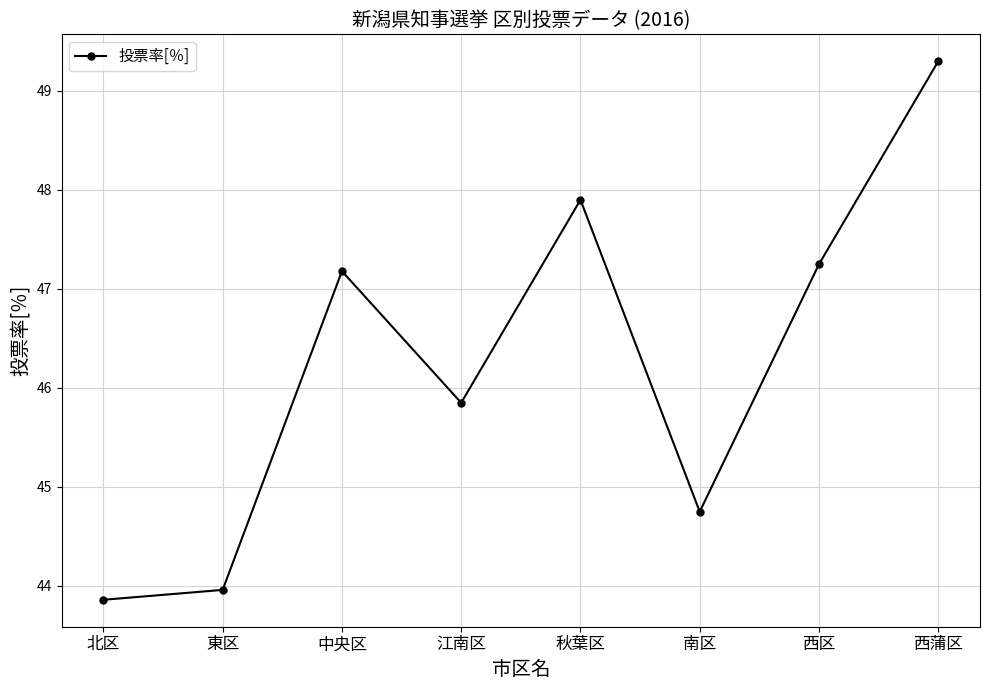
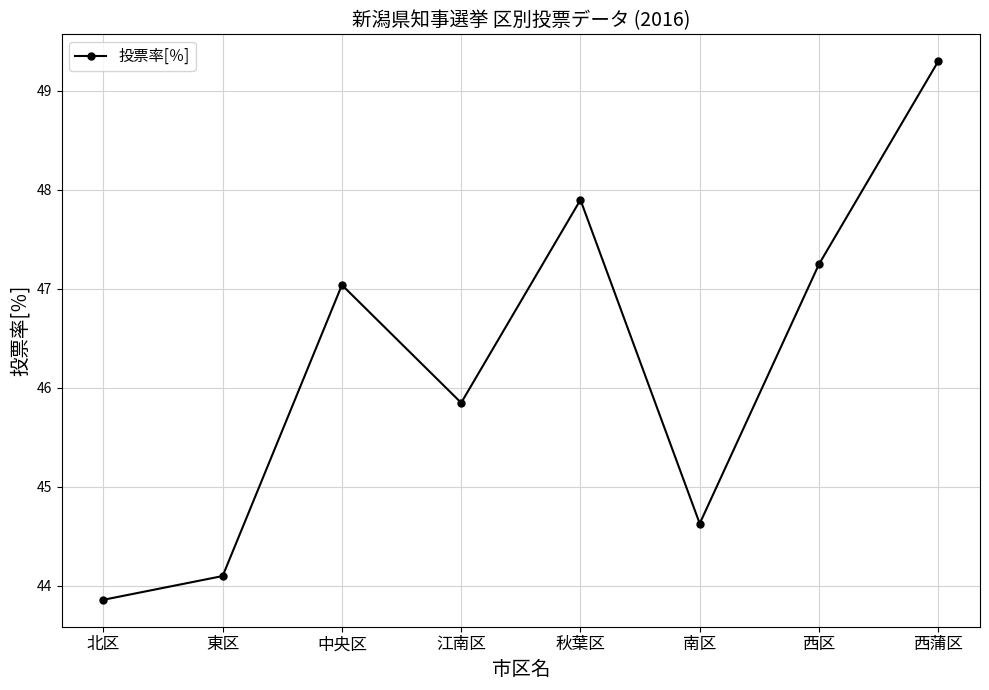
東区: 44.0 -> 44.1
中央区: 47.2 -> 47.0
南区: 44.8 -> 44.6
